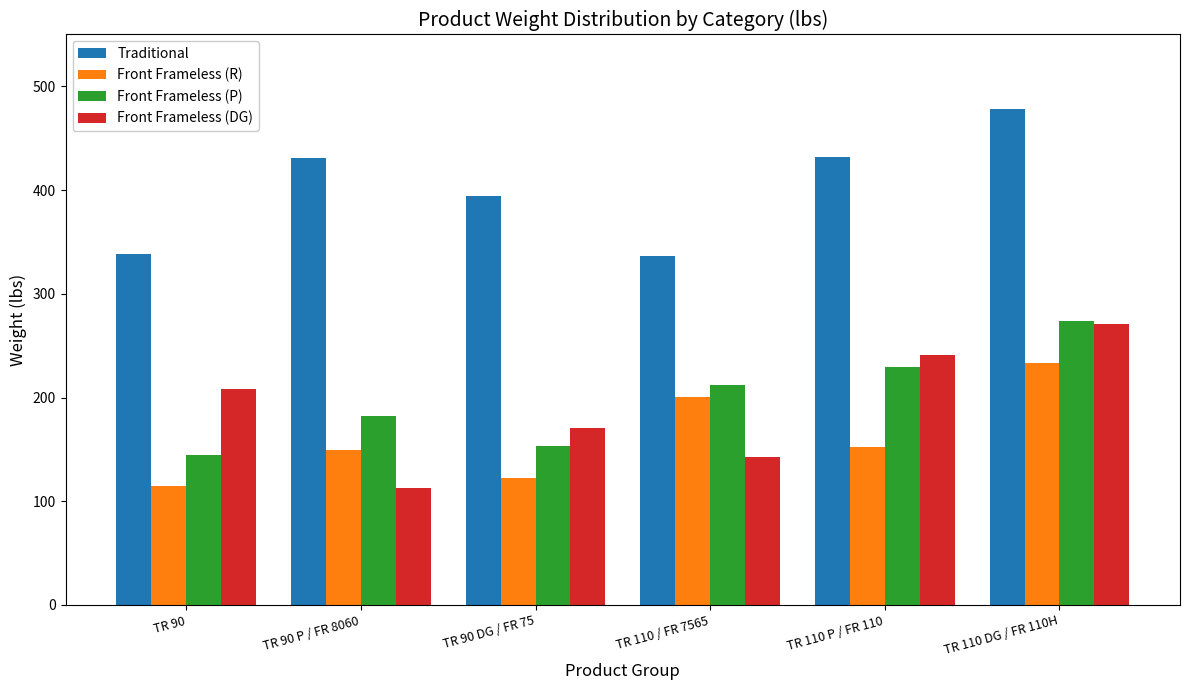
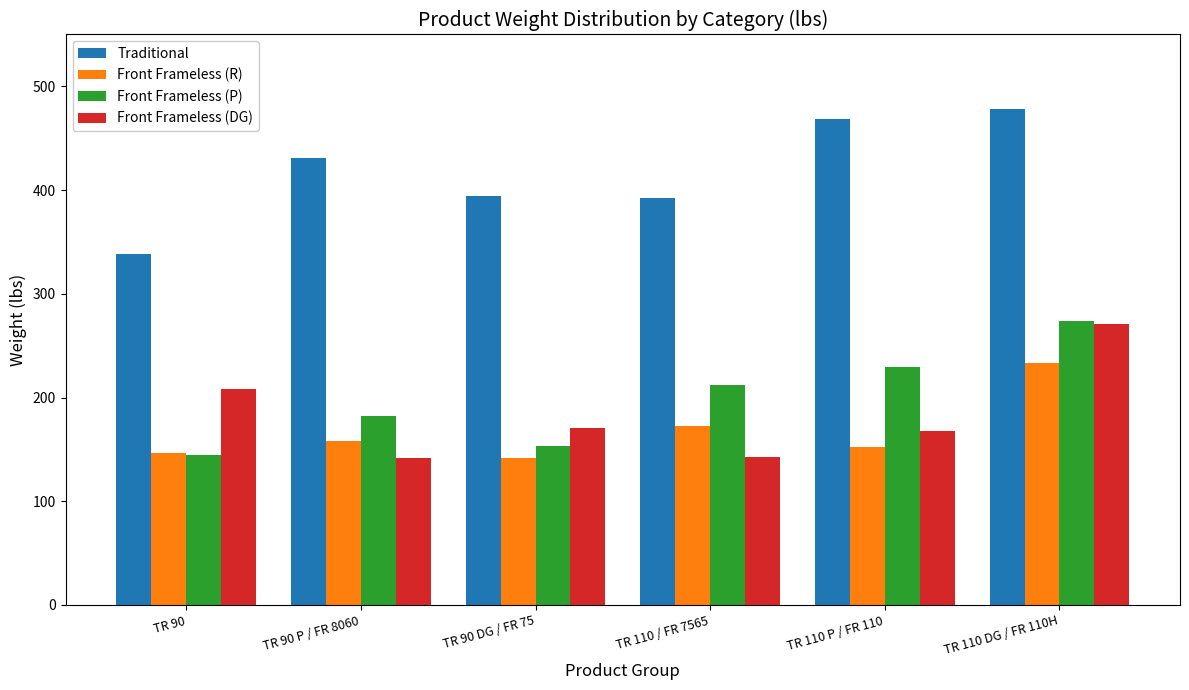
Front Frameless (R), TR 90: 114 -> 147
Front Frameless (R), TR 90 P / FR 8060: 150 -> 158
Front Frameless (DG), TR 90 P / FR 8060: 113 -> 141
Front Frameless (R), TR 90 DG / FR 75: 122 -> 141
Traditional, TR 110 / FR 7565: 336 -> 392
Front Frameless (R), TR 110 / FR 7565: 201 -> 173
Traditional, TR 110 P / FR 110: 432 -> 469
Front Frameless (DG), TR 110 P / FR 110: 241 -> 168
